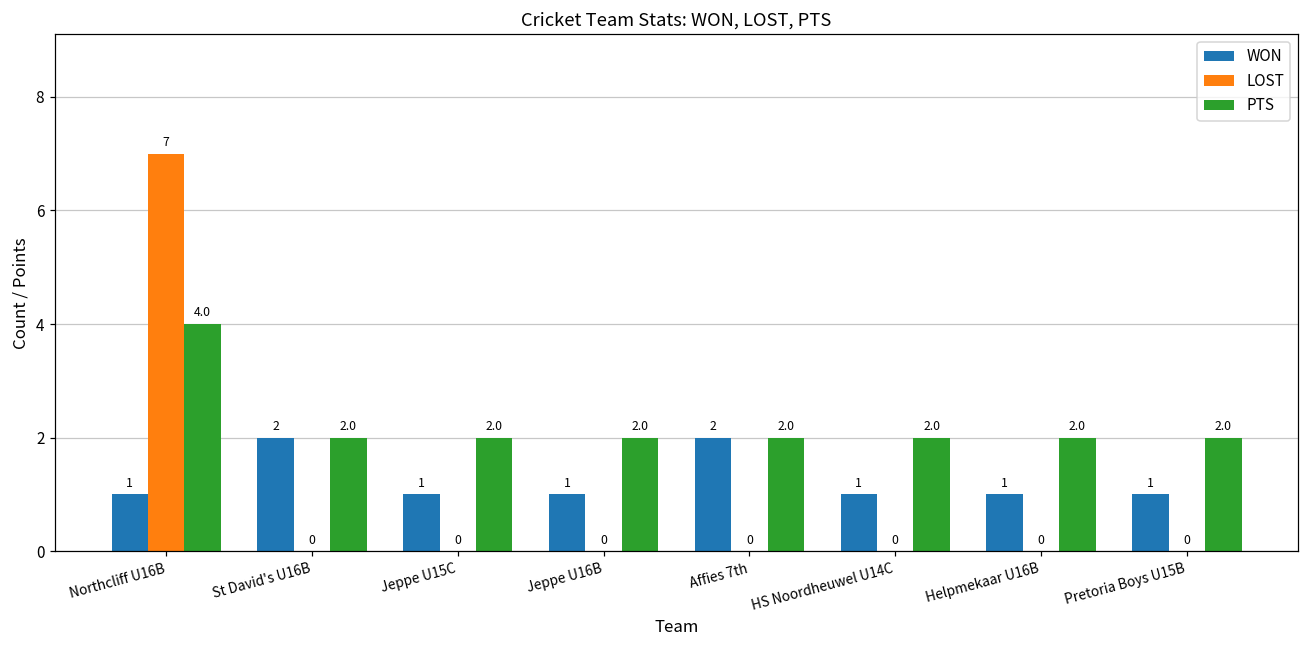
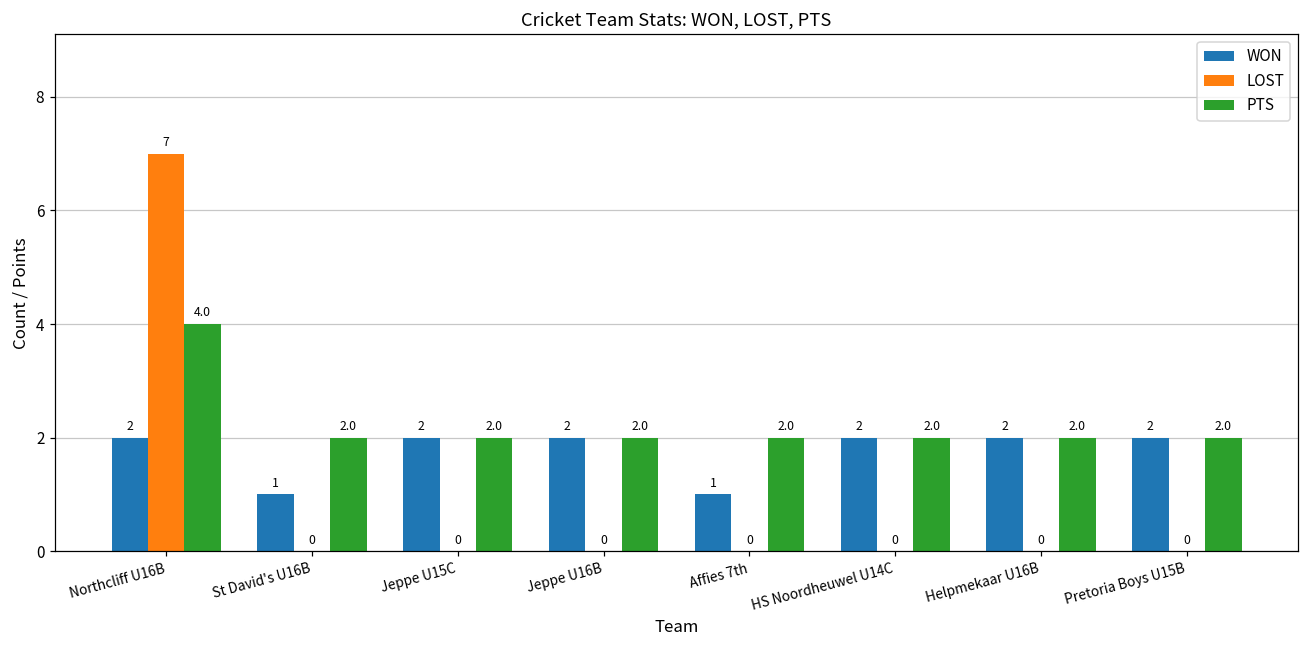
WON, Northcliff U16B: 1 -> 2
WON, St David's U16B: 2 -> 1
WON, Jeppe U15C: 1 -> 2
WON, Jeppe U16B: 1 -> 2
WON, Affies 7th: 2 -> 1
WON, HS Noordheuwel U14C: 1 -> 2
WON, Helpmekaar U16B: 1 -> 2
WON, Pretoria Boys U15B: 1 -> 2
